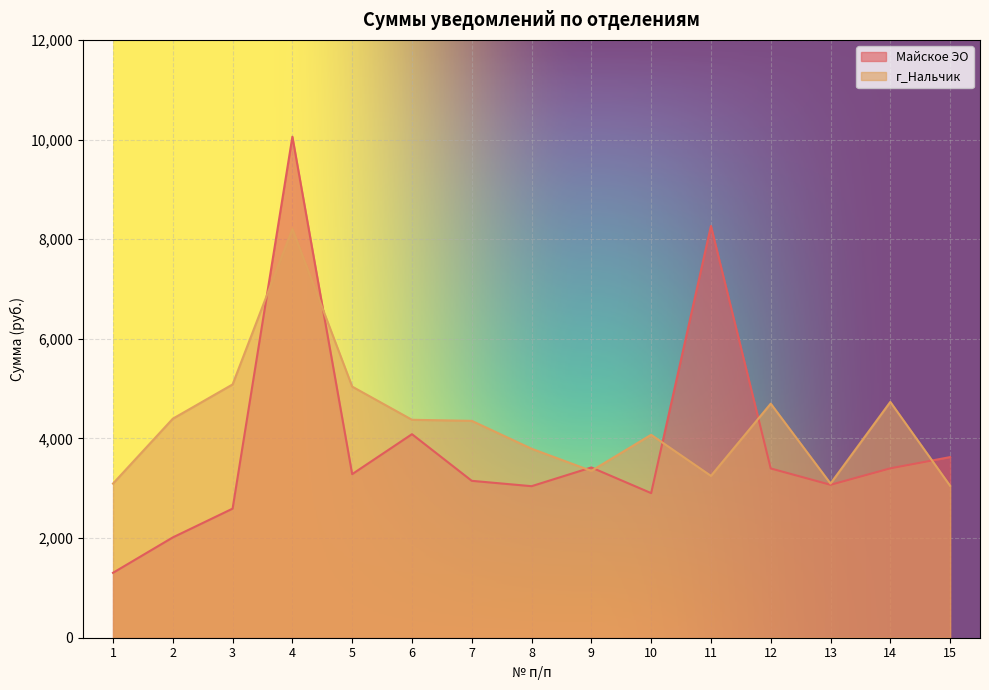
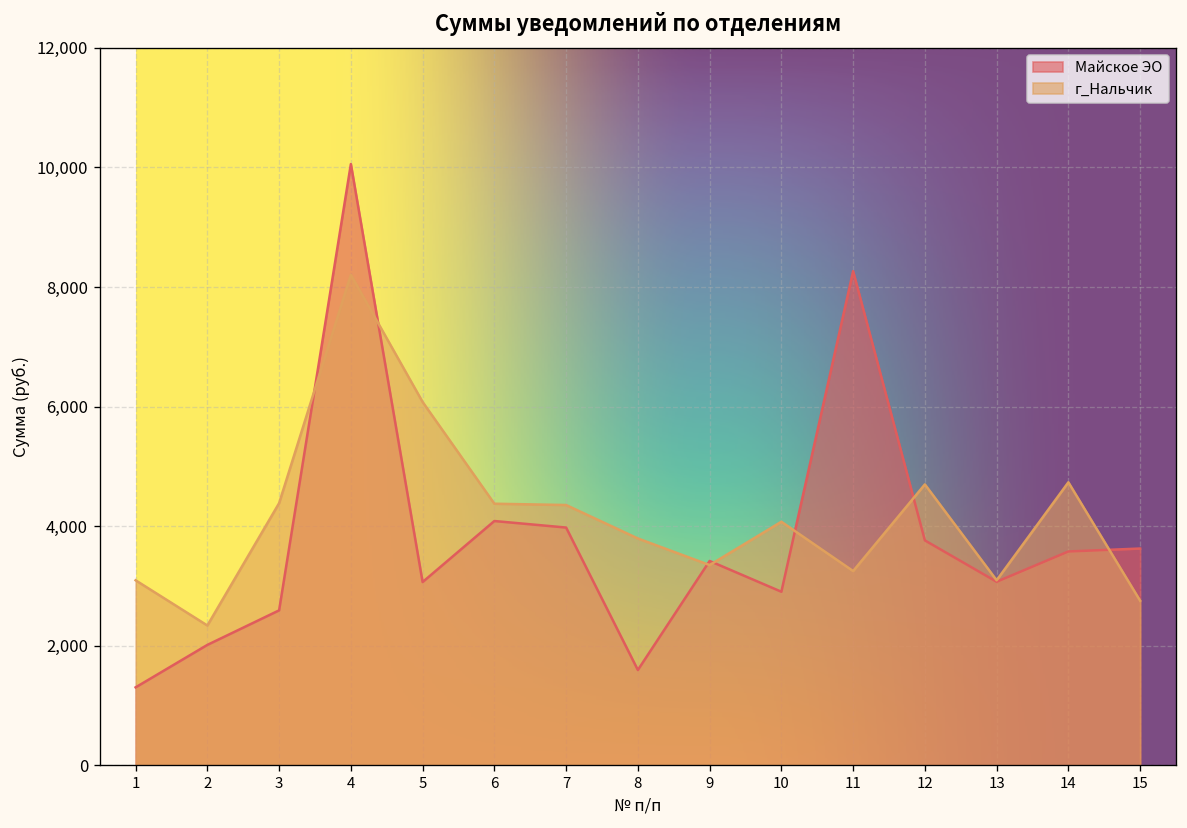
г_Нальчик, 2: 4,400 -> 2,300
г_Нальчик, 3: 5,100 -> 4,400
Майское ЭО, 5: 3,300 -> 3,100
г_Нальчик, 5: 5,000 -> 6,100
Майское ЭО, 7: 3,100 -> 4,000
Майское ЭО, 8: 3,000 -> 1,600
Майское ЭО, 12: 3,400 -> 3,800
Майское ЭО, 14: 3,400 -> 3,600
г_Нальчик, 15: 3,000 -> 2,800
